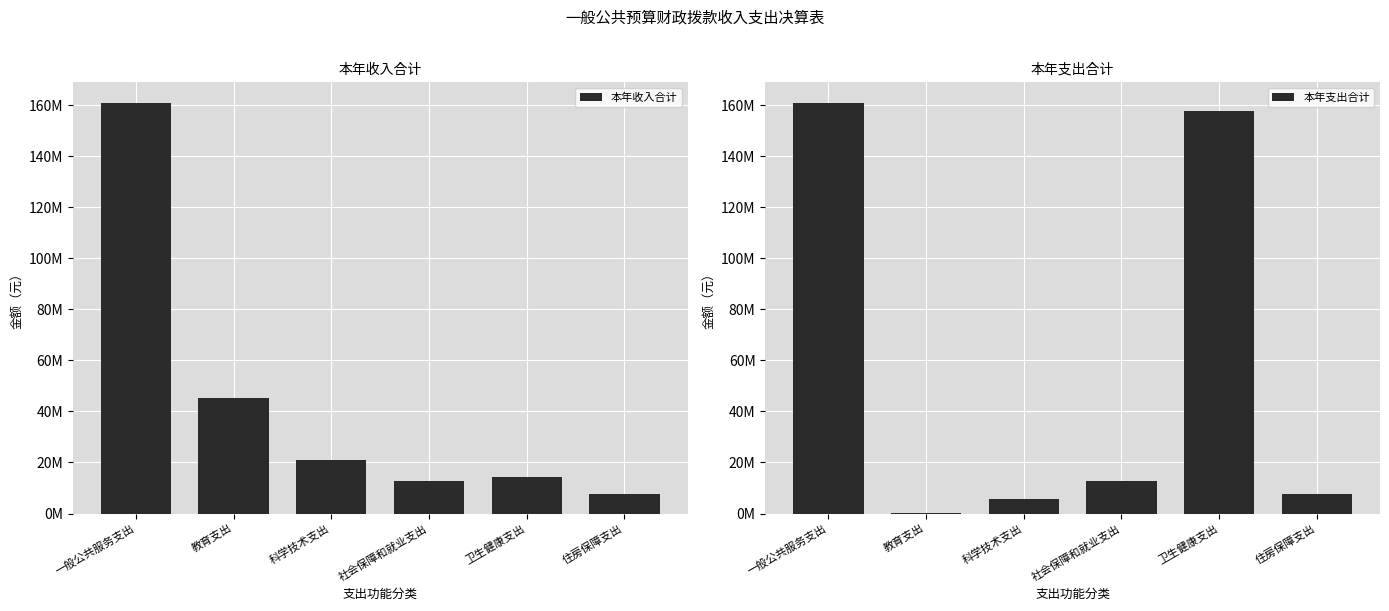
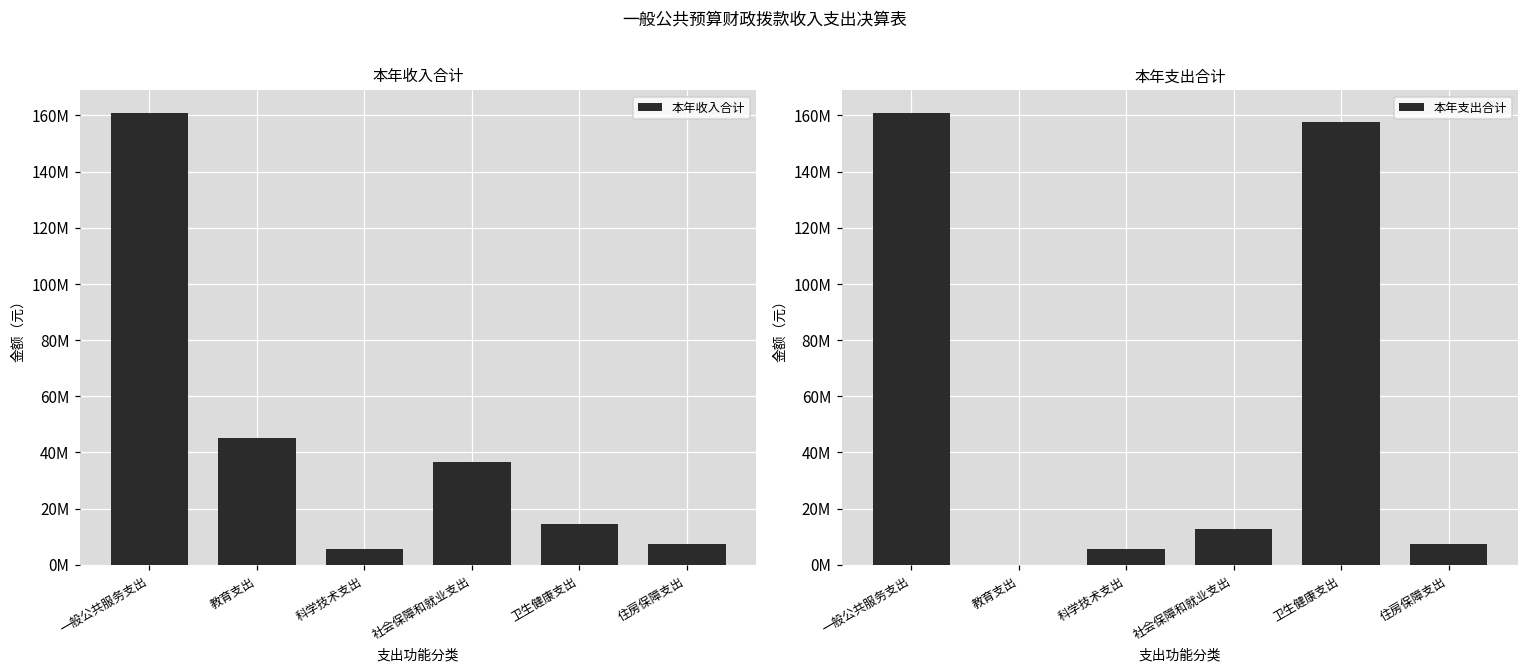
本年收入合计, 科学技术支出: 21000000 -> 6000000
本年收入合计, 社会保障和就业支出: 13000000 -> 37000000
